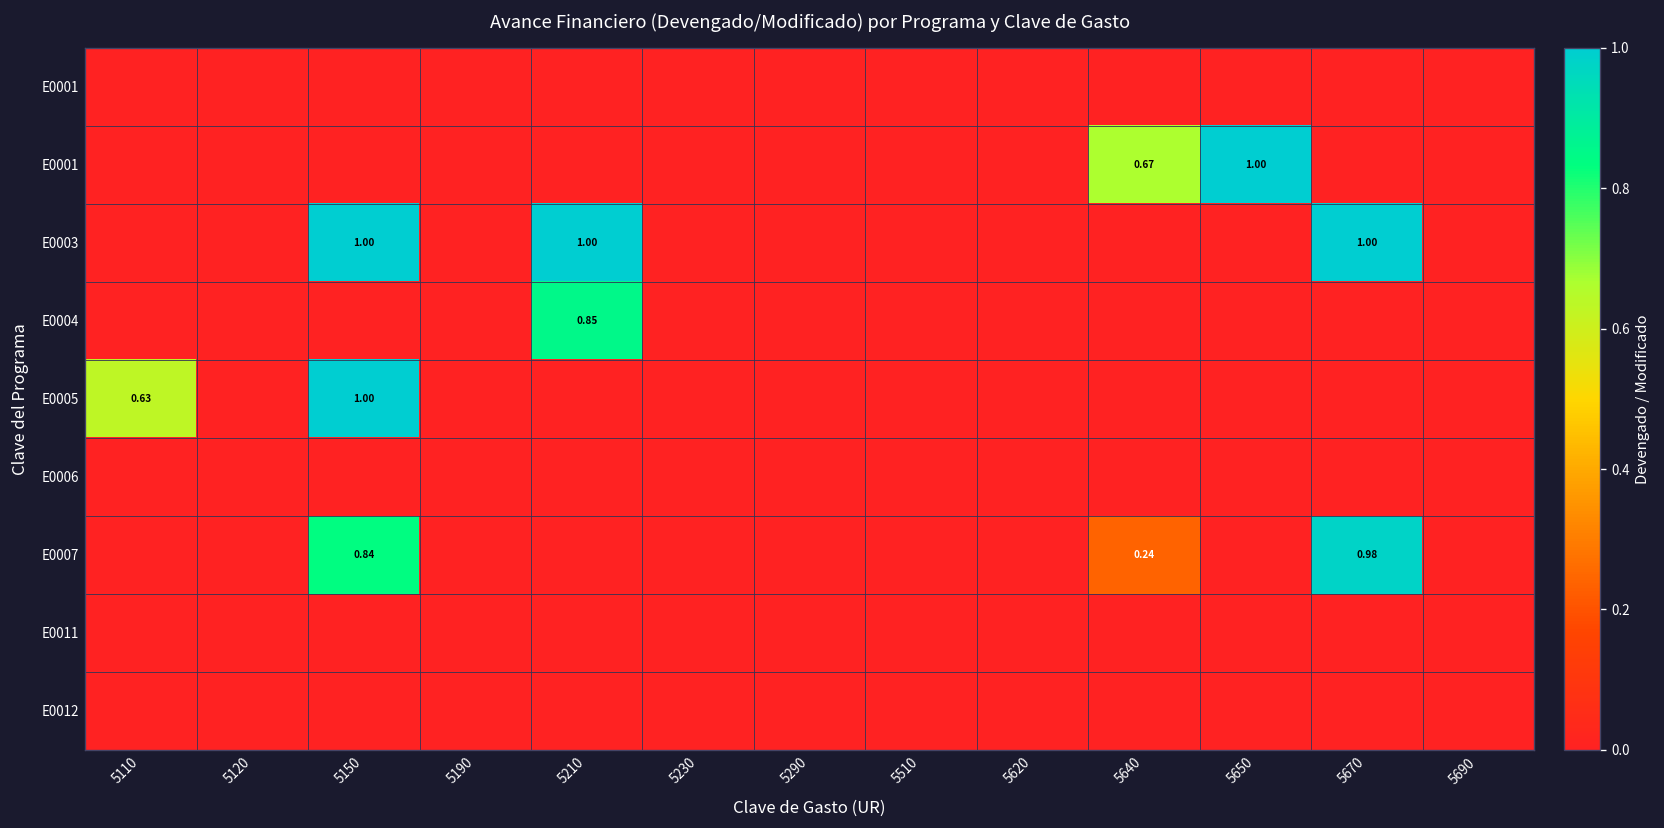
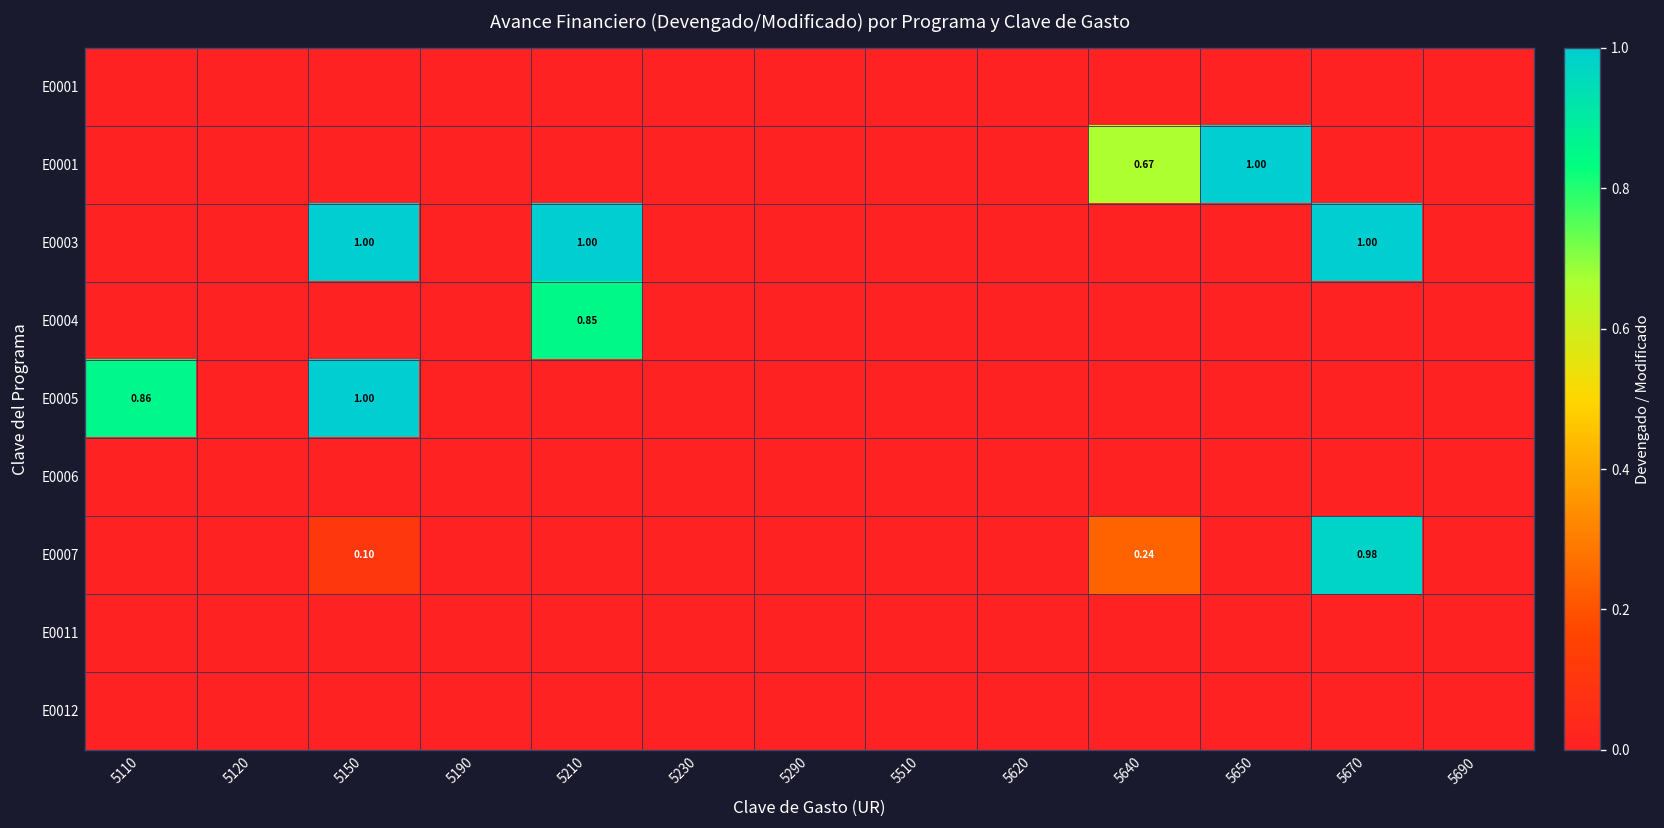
E0005, 5110: 0.63 -> 0.86
E0007, 5150: 0.84 -> 0.10
